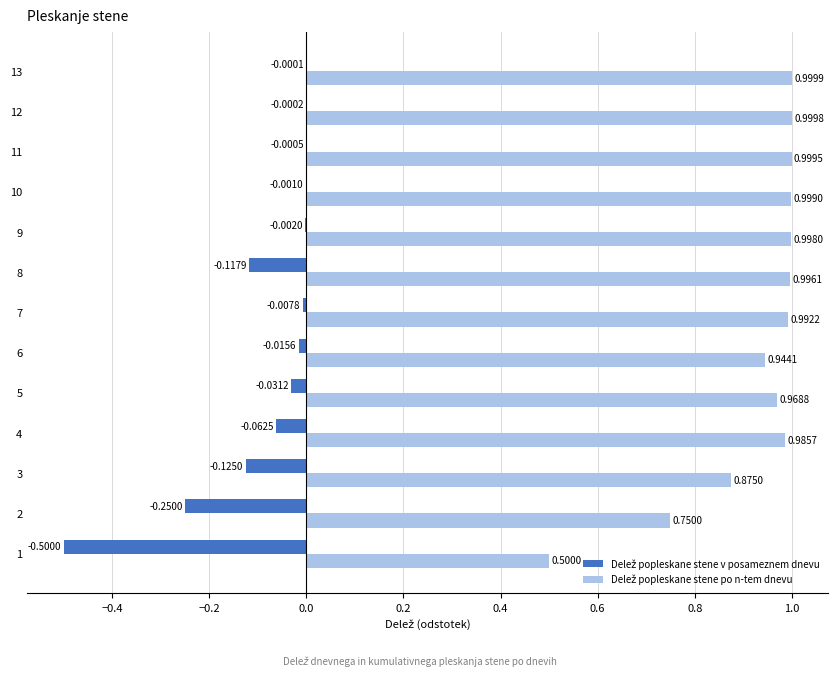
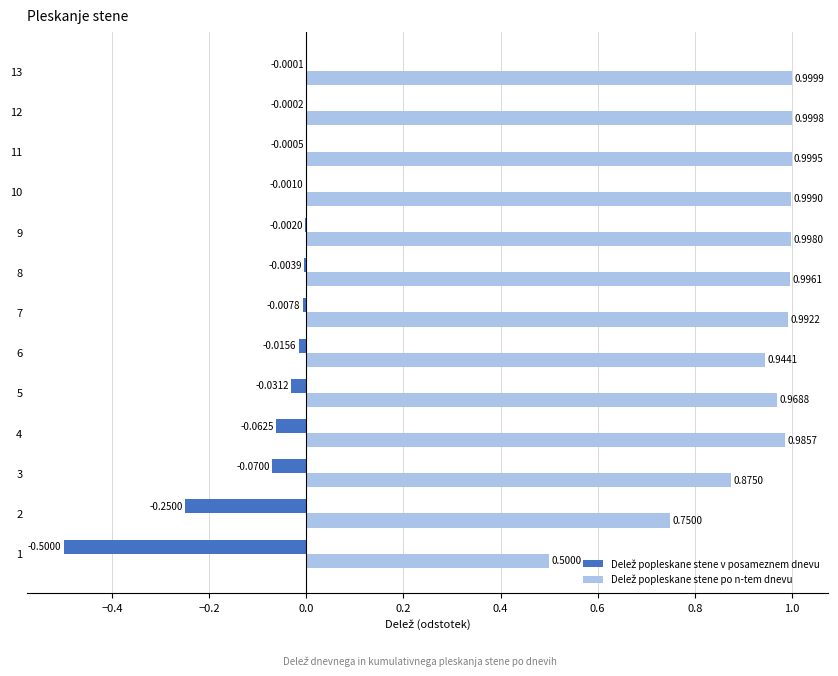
Delež popleskane stene v posameznem dnevu, 8: -0.1179 -> -0.0039
Delež popleskane stene v posameznem dnevu, 3: -0.1250 -> -0.0700
